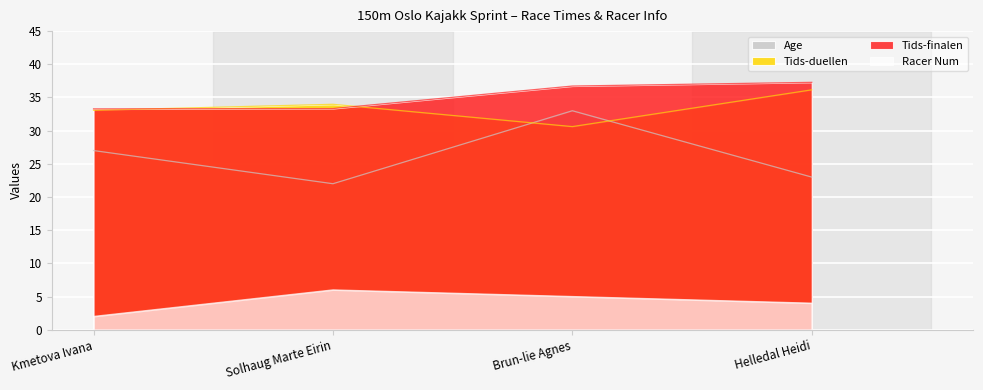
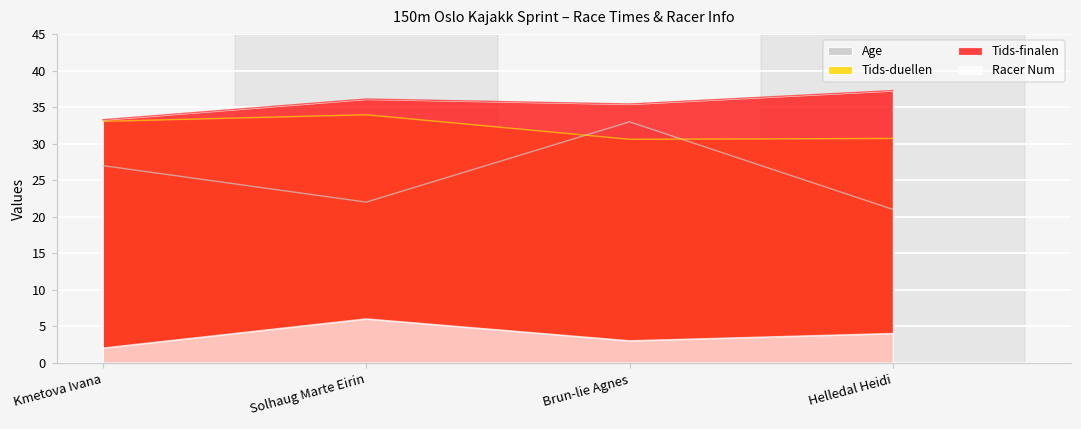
Tids-finalen, Solhaug Marte Eirin: 33 -> 36
Tids-finalen, Brun-lie Agnes: 37 -> 35
Racer Num, Brun-lie Agnes: 5 -> 3
Age, Helledal Heidi: 23 -> 21
Tids-duellen, Helledal Heidi: 36 -> 31
